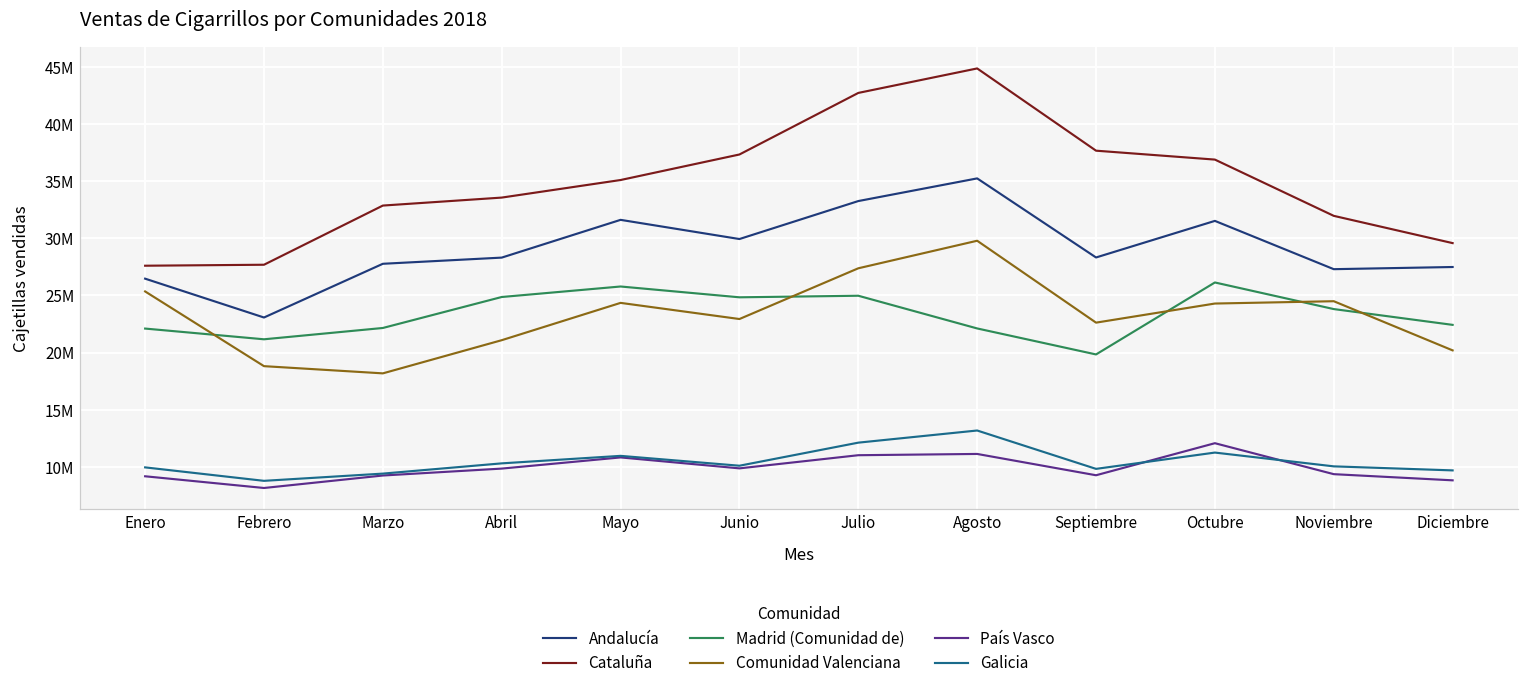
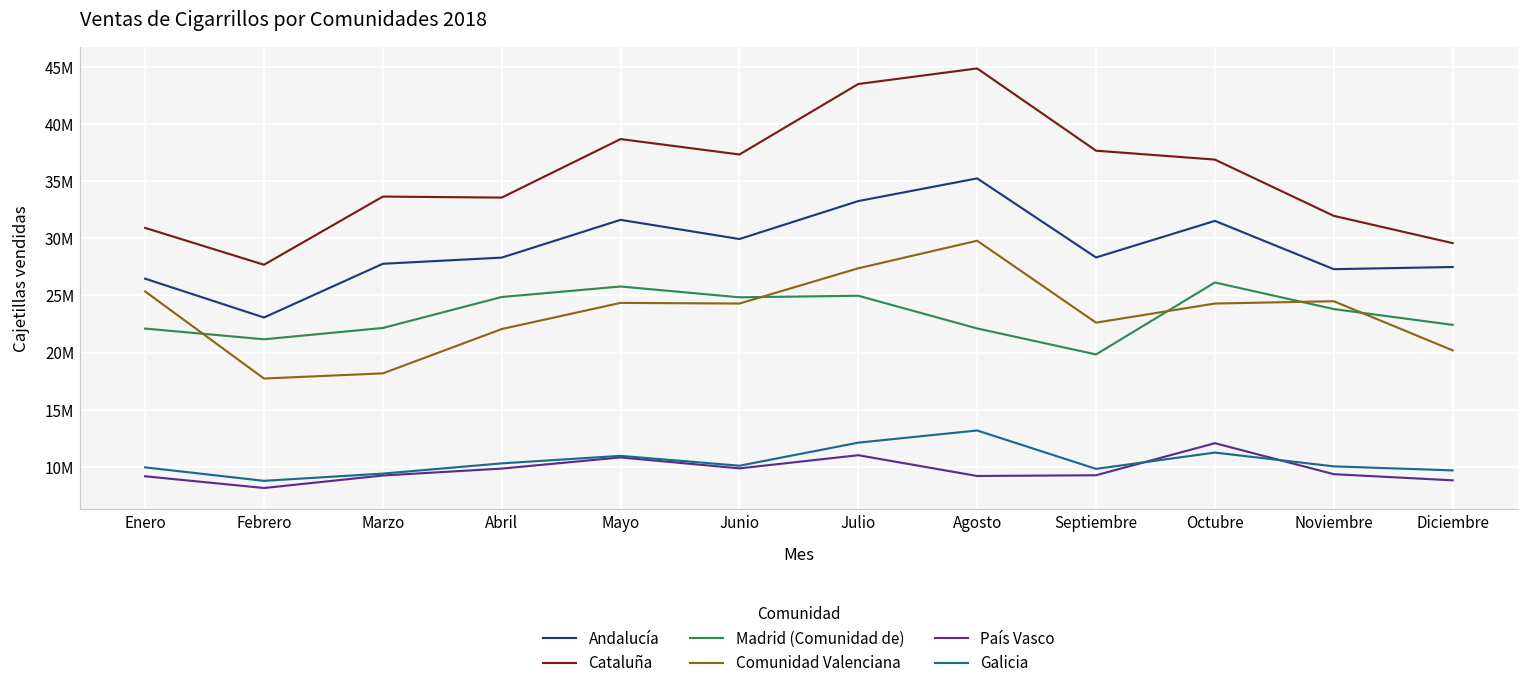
Cataluña, Enero: 27600000 -> 30900000
Comunidad Valenciana, Febrero: 18800000 -> 17700000
Cataluña, Marzo: 32900000 -> 33700000
Comunidad Valenciana, Abril: 21100000 -> 22100000
Cataluña, Mayo: 35100000 -> 38700000
Comunidad Valenciana, Junio: 22900000 -> 24300000
Cataluña, Julio: 42700000 -> 43500000
País Vasco, Agosto: 11100000 -> 9200000
